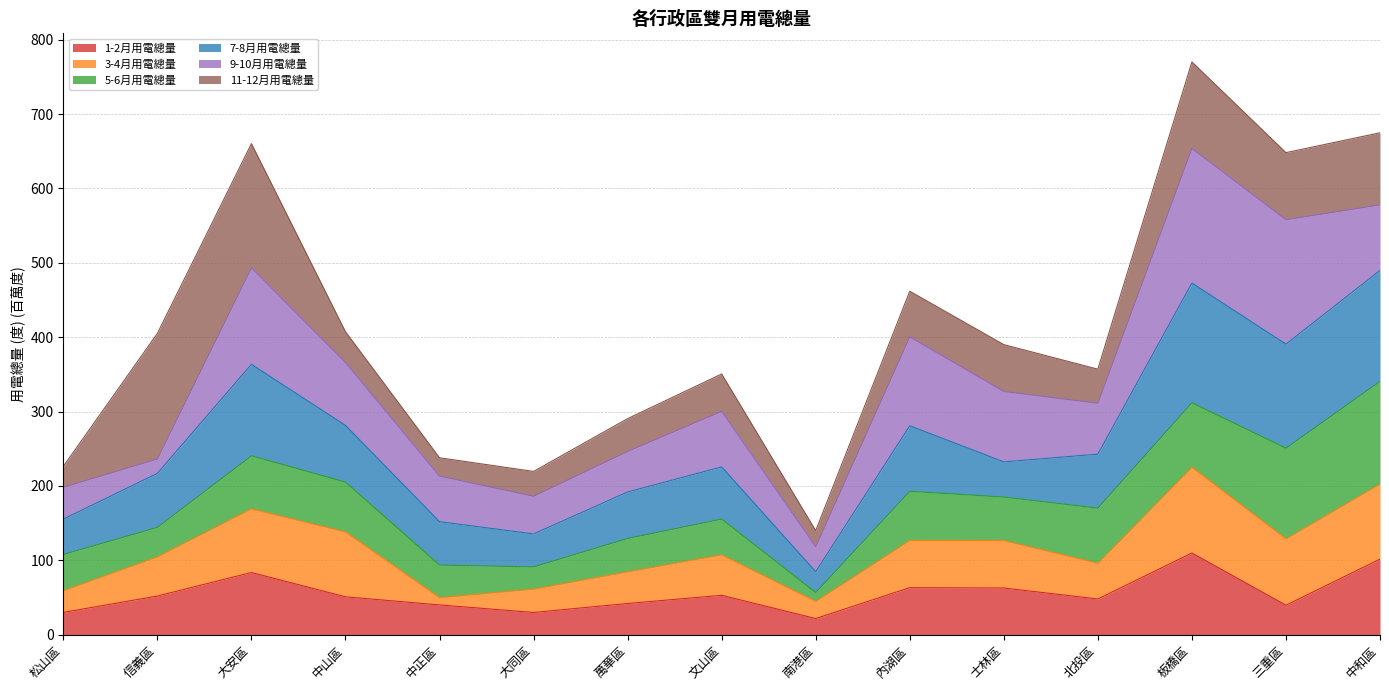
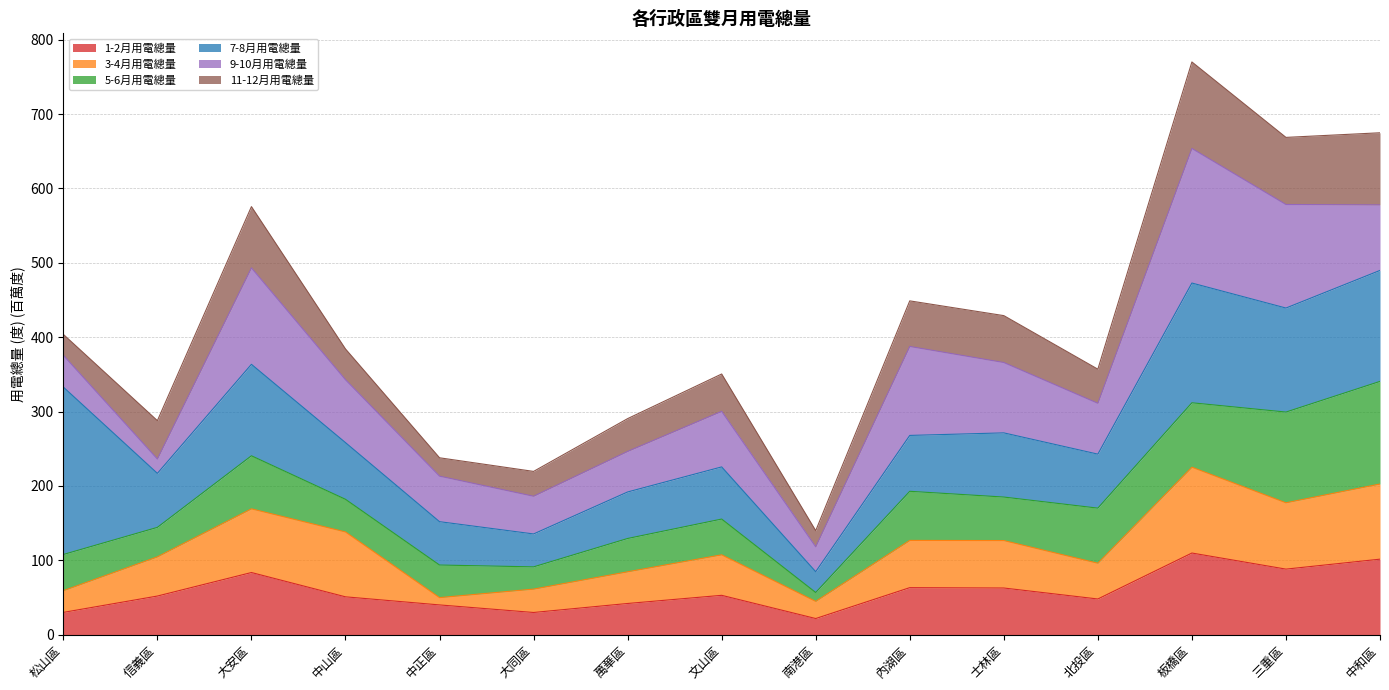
7-8月用電總量, 松山區: 50 -> 230
11-12月用電總量, 信義區: 170 -> 50
11-12月用電總量, 大安區: 170 -> 80
5-6月用電總量, 中山區: 70 -> 40
7-8月用電總量, 內湖區: 90 -> 80
7-8月用電總量, 士林區: 50 -> 90
1-2月用電總量, 三重區: 40 -> 90
9-10月用電總量, 三重區: 170 -> 140
